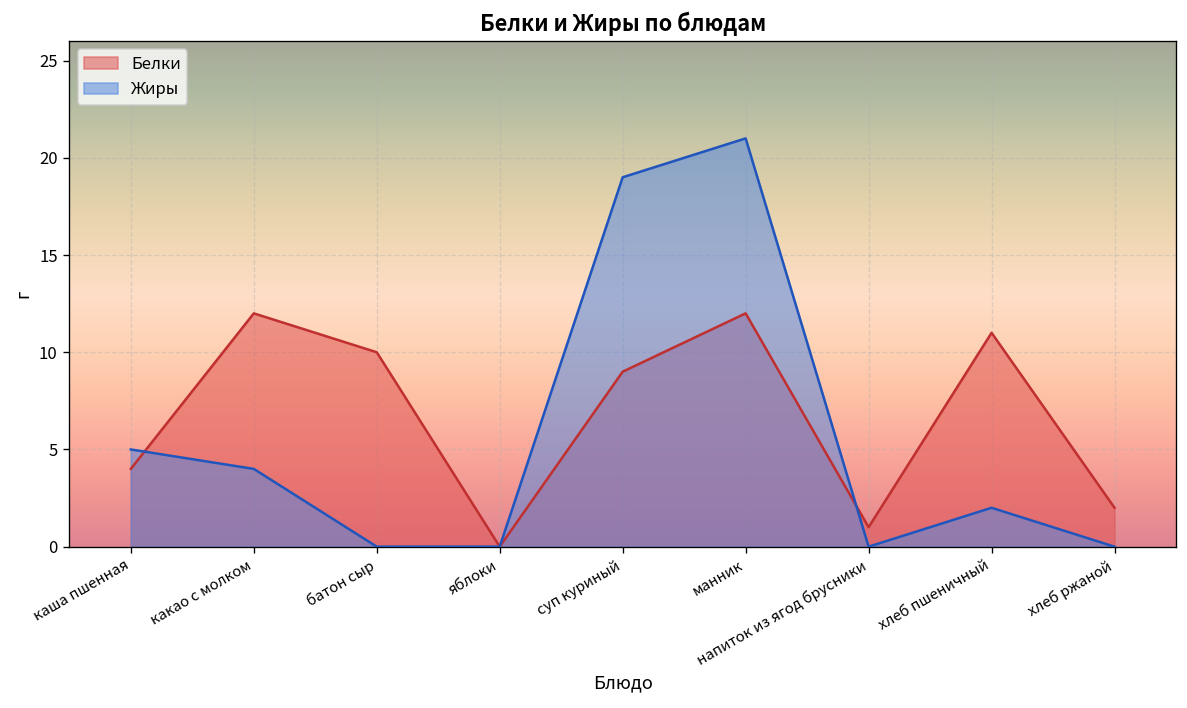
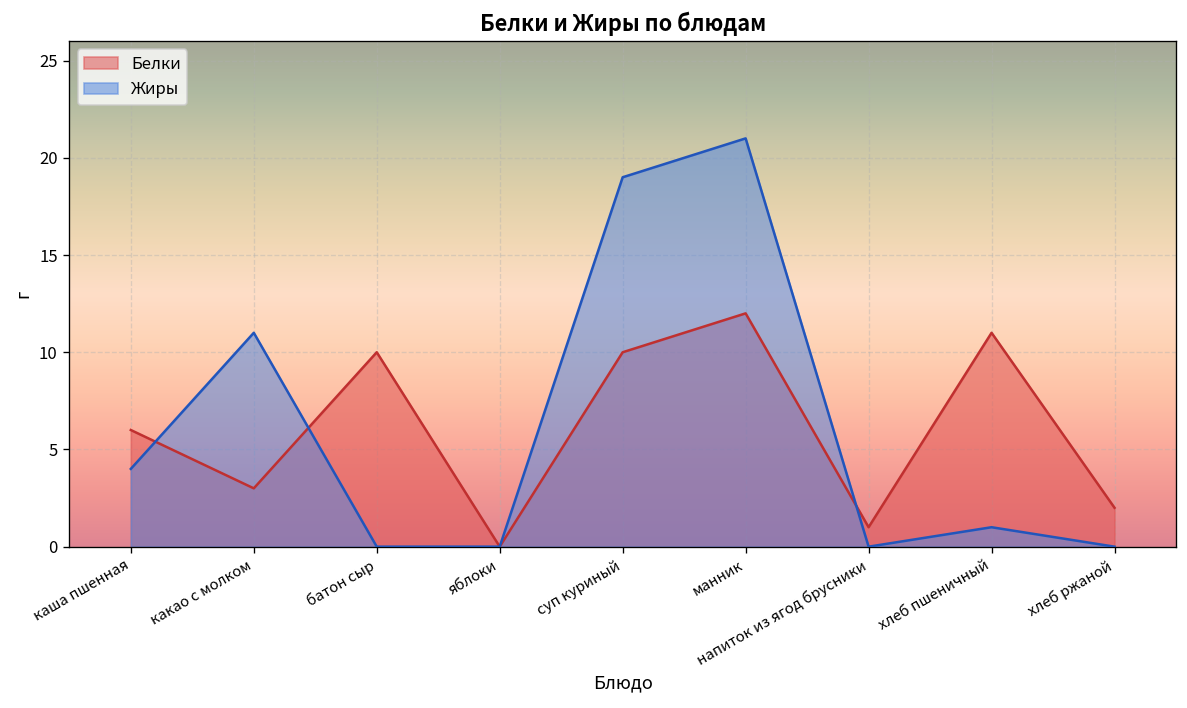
Белки, каша пшенная: 4 -> 6
Жиры, каша пшенная: 5 -> 4
Белки, какао с молком: 12 -> 3
Жиры, какао с молком: 4 -> 11
Белки, суп куриный: 9 -> 10
Жиры, хлеб пшеничный: 2 -> 1
